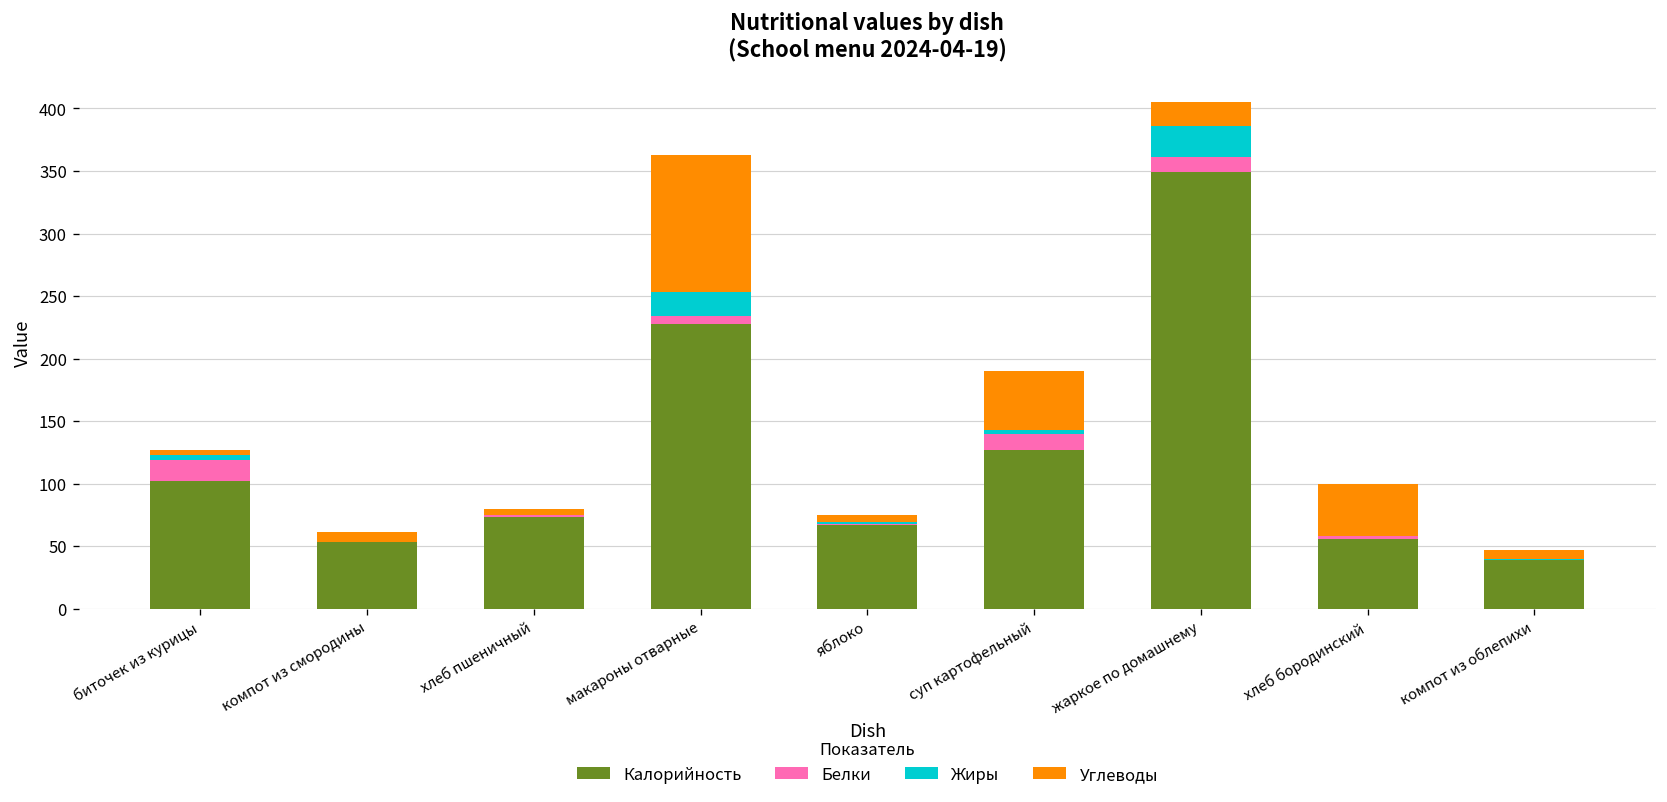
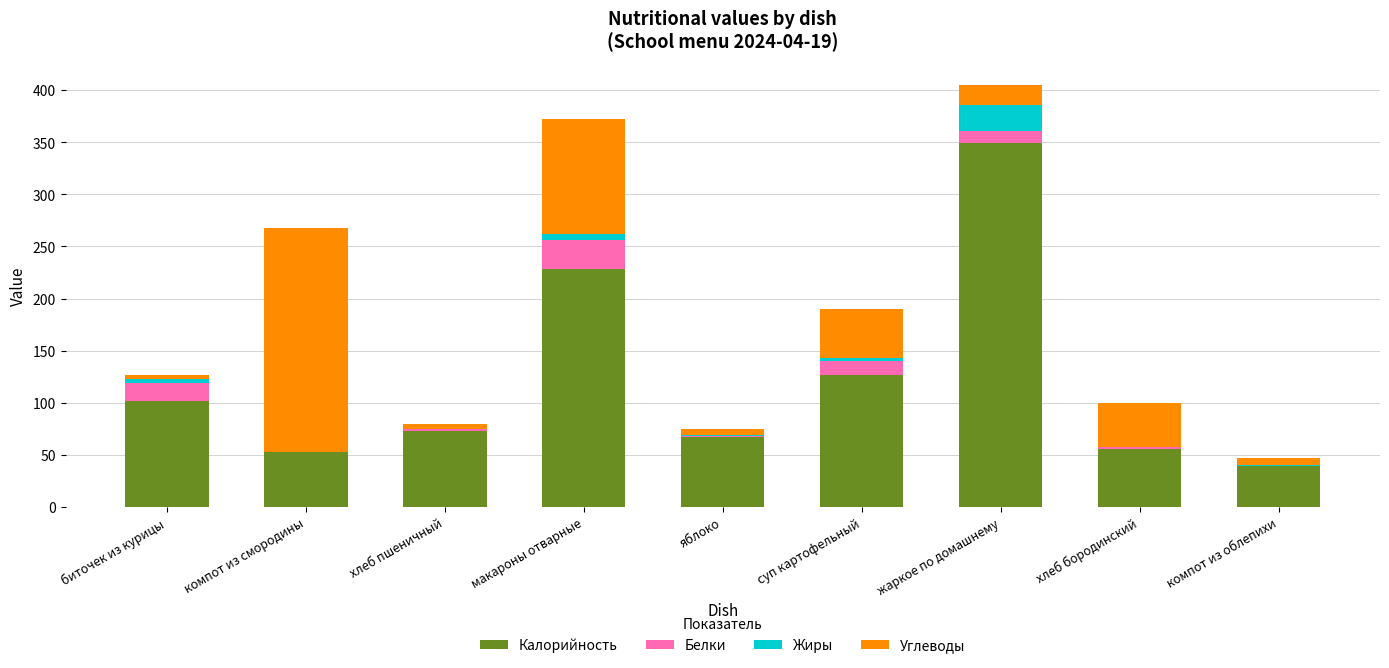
Углеводы, компот из смородины: 8 -> 215
Белки, макароны отварные: 6 -> 28
Жиры, макароны отварные: 19 -> 6
